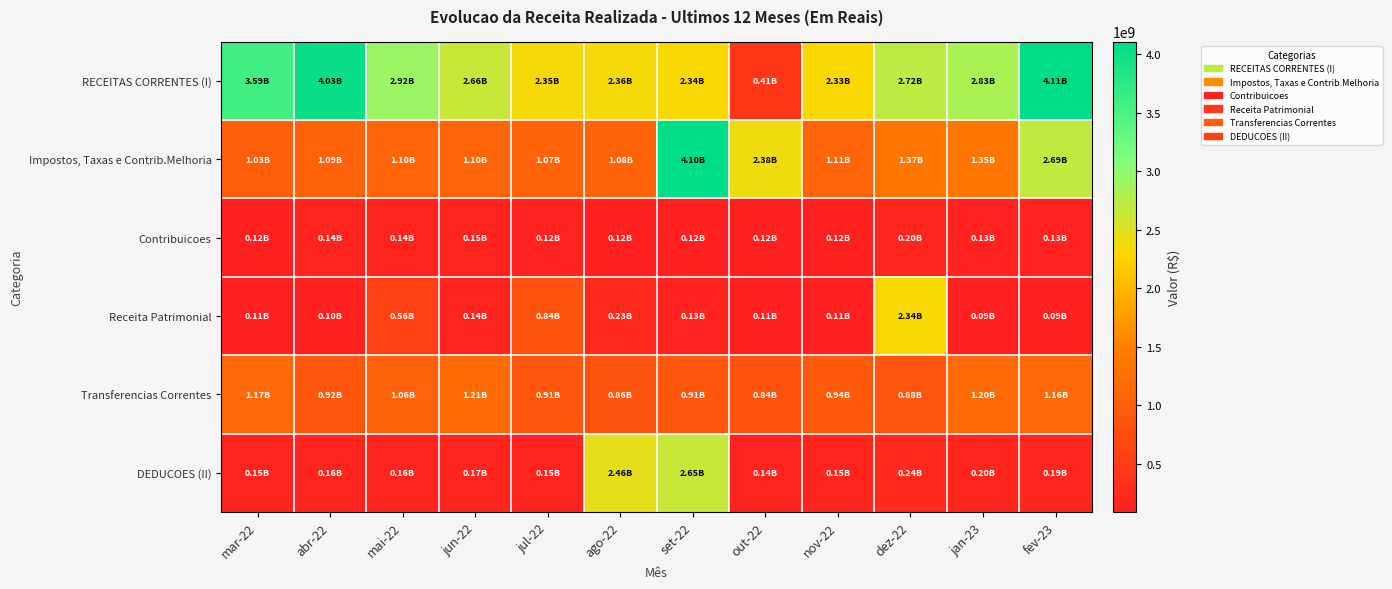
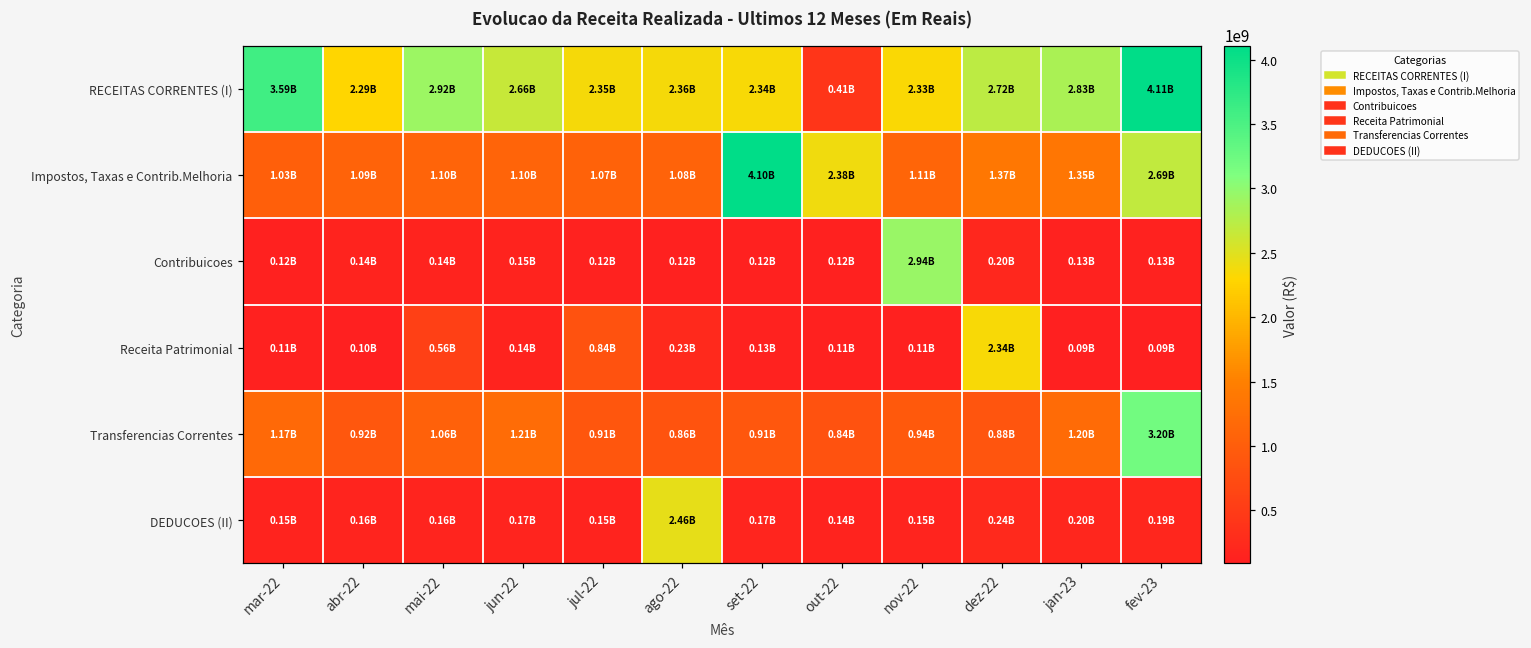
RECEITAS CORRENTES (I), abr-22: 4.03B -> 2.29B
Contribuicoes, nov-22: 0.12B -> 2.94B
Transferencias Correntes, fev-23: 1.16B -> 3.20B
DEDUCOES (II), set-22: 2.65B -> 0.17B
